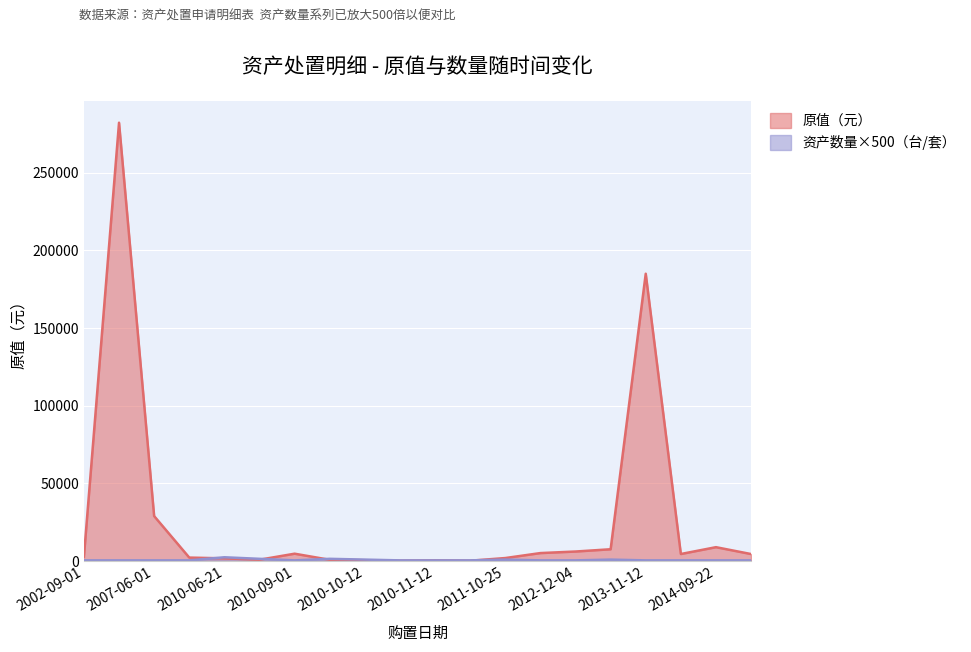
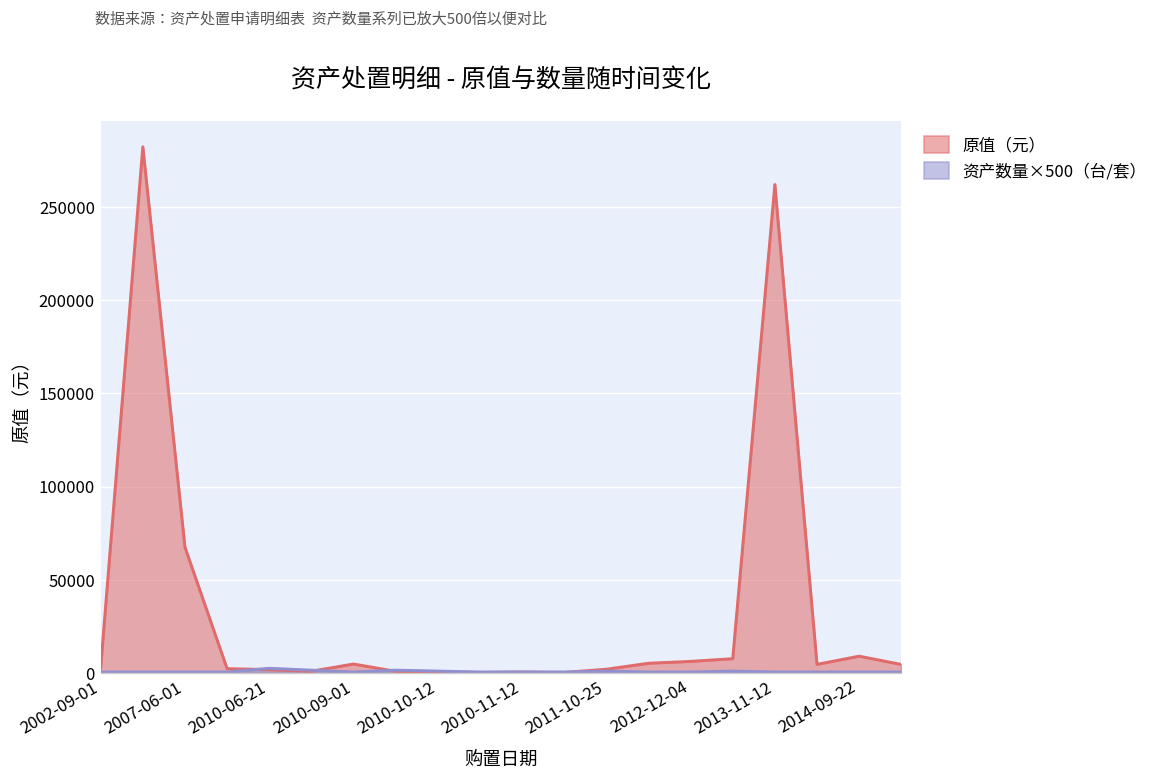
原值（元）, 2007-06-01: 29000 -> 67000
原值（元）, 2013-11-12: 185000 -> 262000
